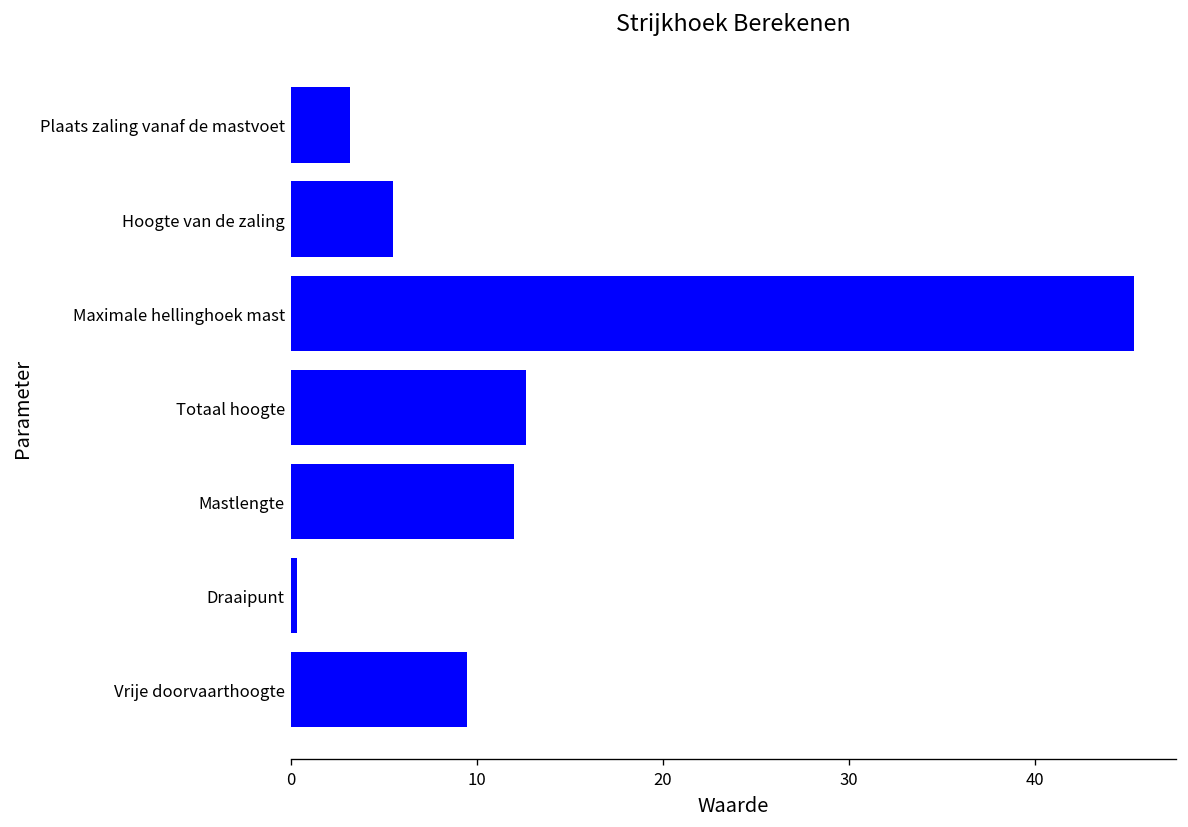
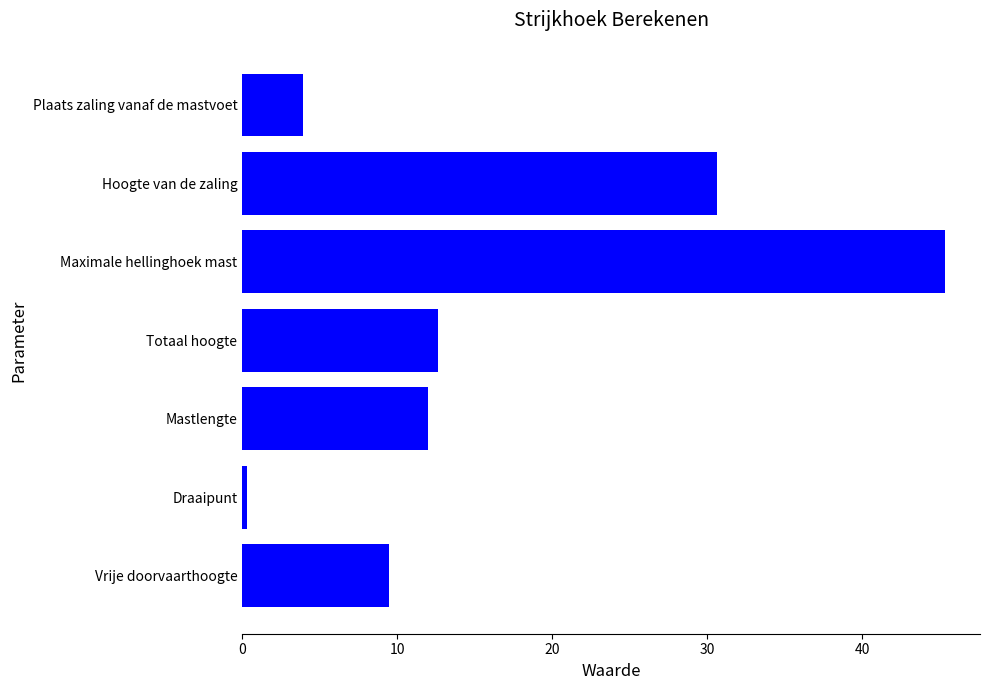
Plaats zaling vanaf de mastvoet: 3.2 -> 3.9
Hoogte van de zaling: 5.5 -> 30.6
